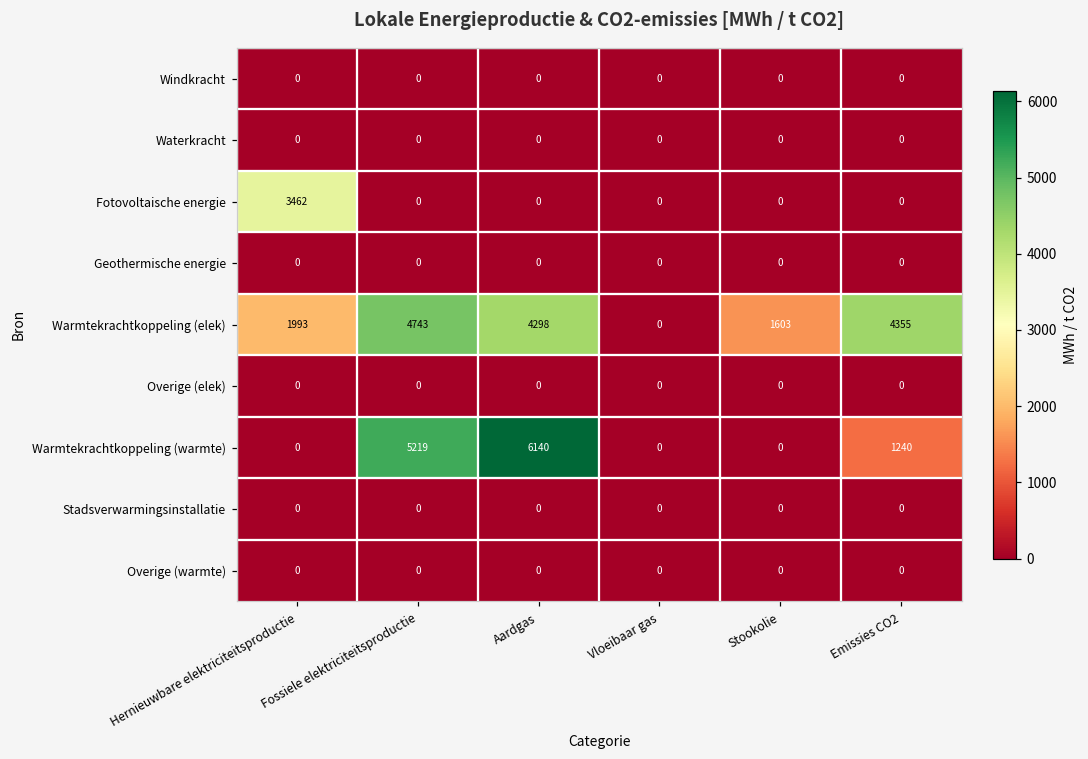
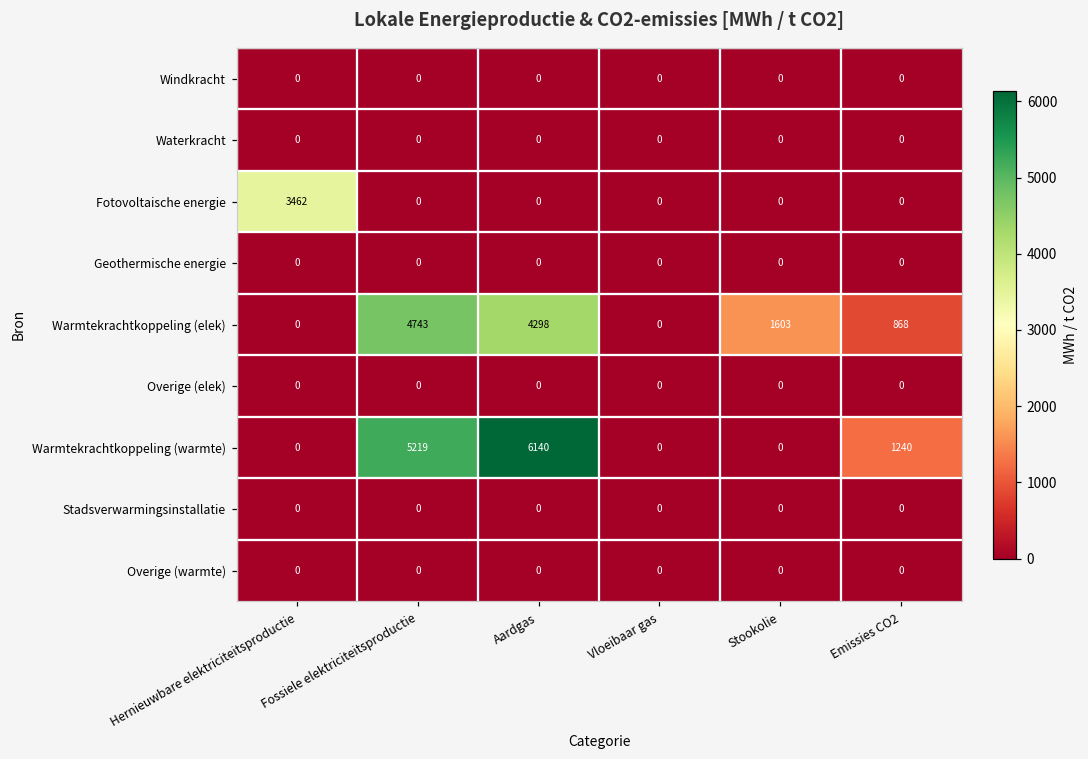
Warmtekrachtkoppeling (elek), Hernieuwbare elektriciteitsproductie: 1993 -> 0
Warmtekrachtkoppeling (elek), Emissies CO2: 4355 -> 868
